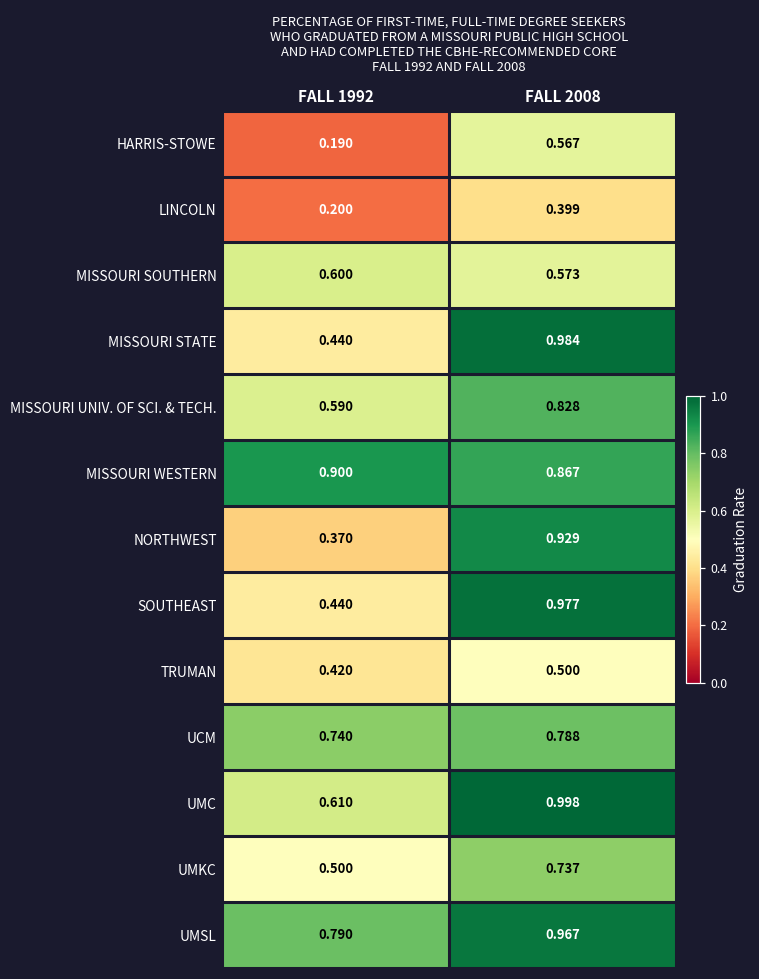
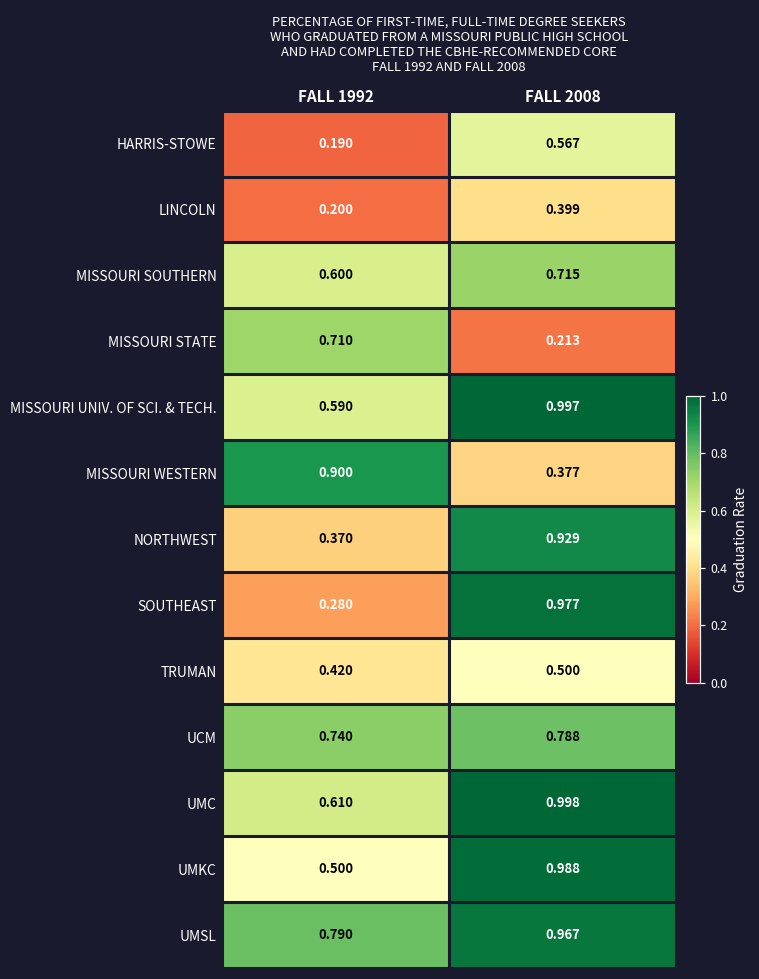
MISSOURI SOUTHERN, FALL 2008: 0.573 -> 0.715
MISSOURI STATE, FALL 1992: 0.440 -> 0.710
MISSOURI STATE, FALL 2008: 0.984 -> 0.213
MISSOURI UNIV. OF SCI. & TECH., FALL 2008: 0.828 -> 0.997
MISSOURI WESTERN, FALL 2008: 0.867 -> 0.377
SOUTHEAST, FALL 1992: 0.440 -> 0.280
UMKC, FALL 2008: 0.737 -> 0.988
